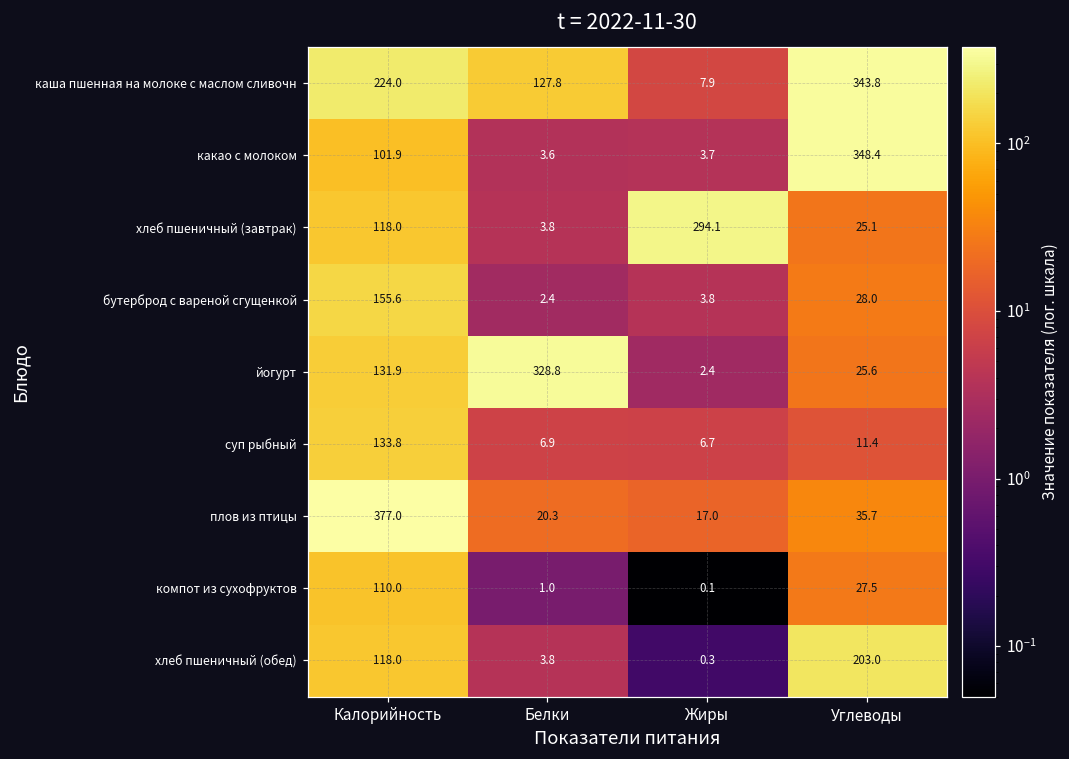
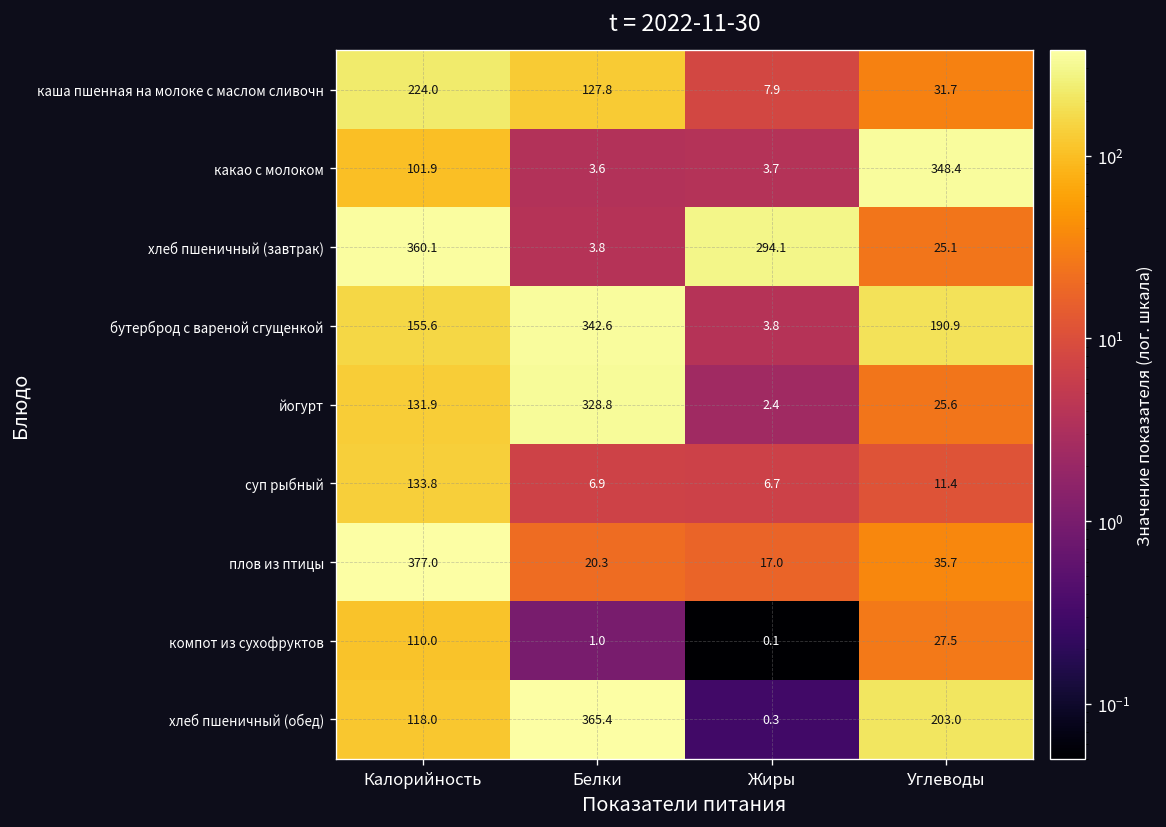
каша пшенная на молоке с маслом сливочн, Углеводы: 343.8 -> 31.7
хлеб пшеничный (завтрак), Калорийность: 118.0 -> 360.1
бутерброд с вареной сгущенкой, Белки: 2.4 -> 342.6
бутерброд с вареной сгущенкой, Углеводы: 28.0 -> 190.9
хлеб пшеничный (обед), Белки: 3.8 -> 365.4
